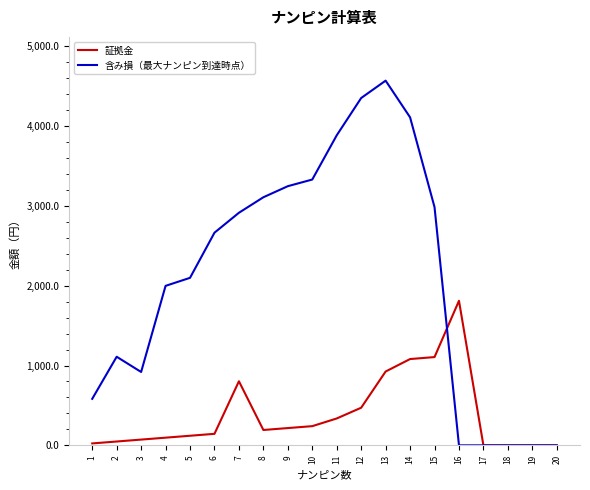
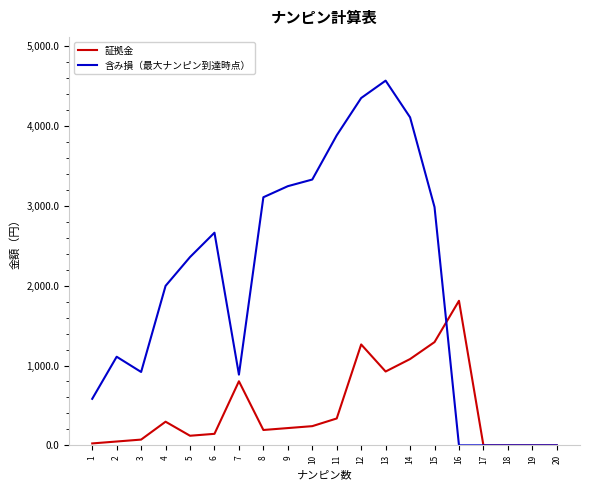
証拠金, 4: 100 -> 300
含み損（最大ナンピン到達時点）, 5: 2,100 -> 2,400
含み損（最大ナンピン到達時点）, 7: 2,900 -> 900
証拠金, 12: 500 -> 1,300
証拠金, 15: 1,100 -> 1,300
